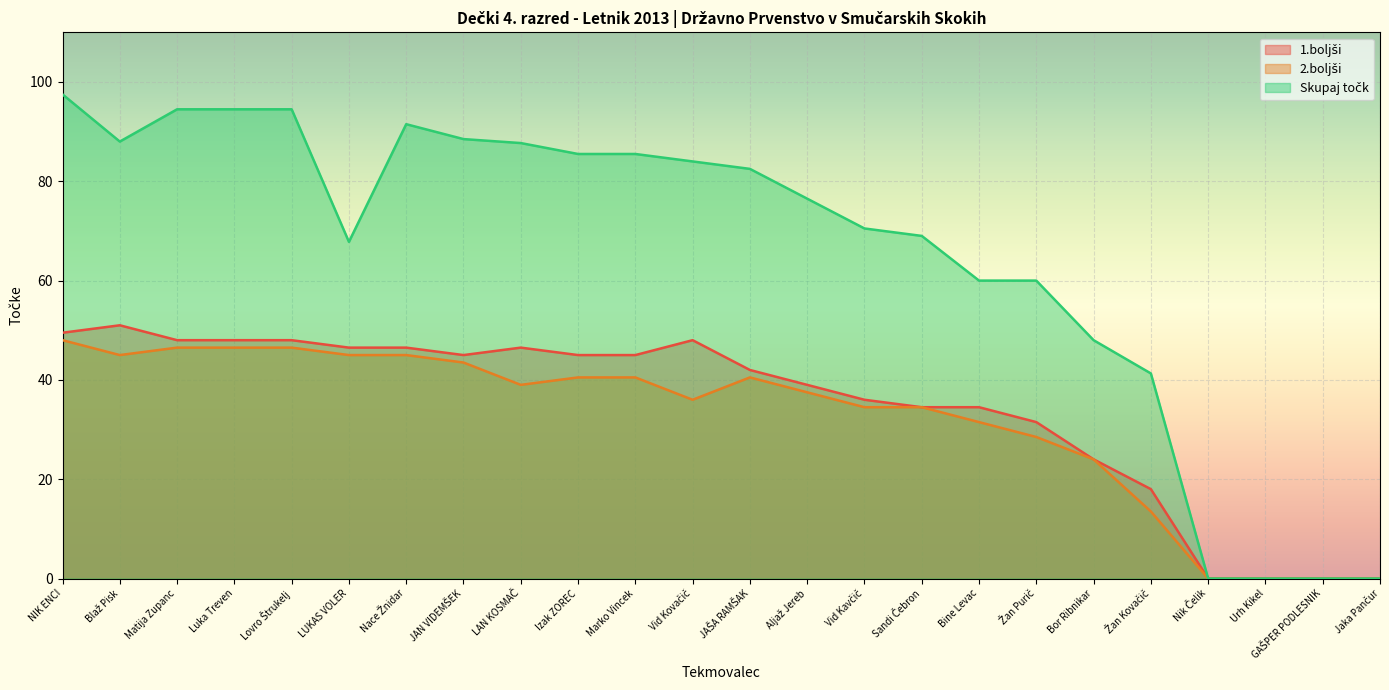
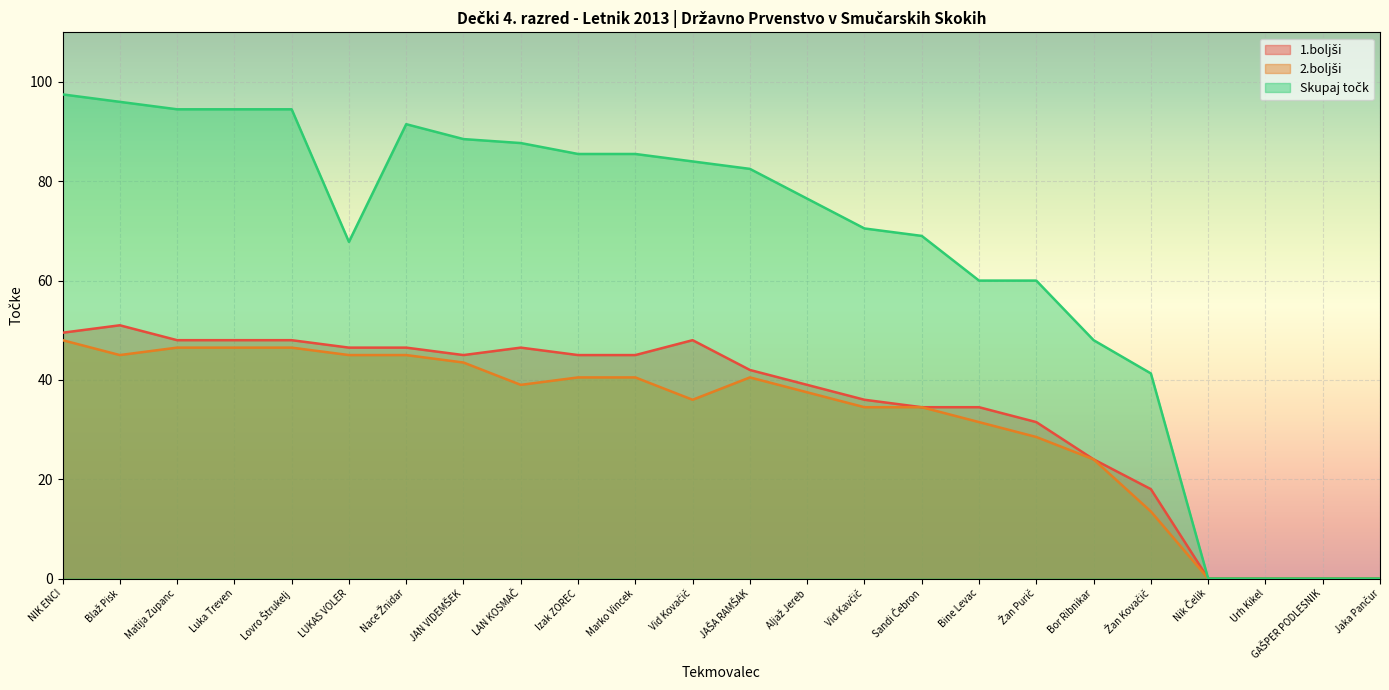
Skupaj točk, Blaž Pisk: 88 -> 96
